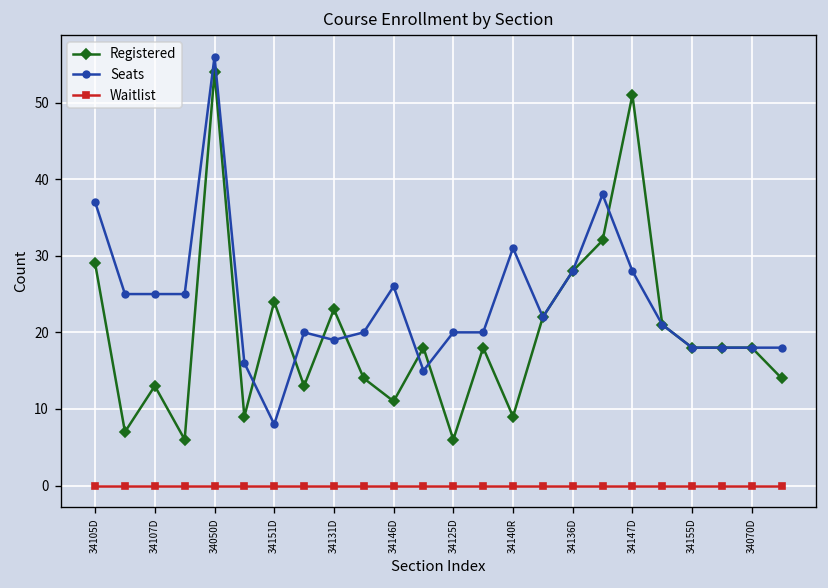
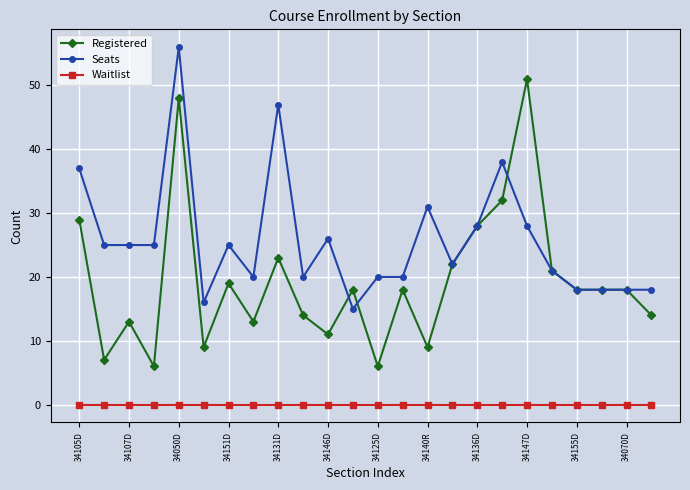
Registered, 34050D: 54 -> 48
Registered, 34151D: 24 -> 19
Seats, 34151D: 8 -> 25
Seats, 34131D: 19 -> 47
